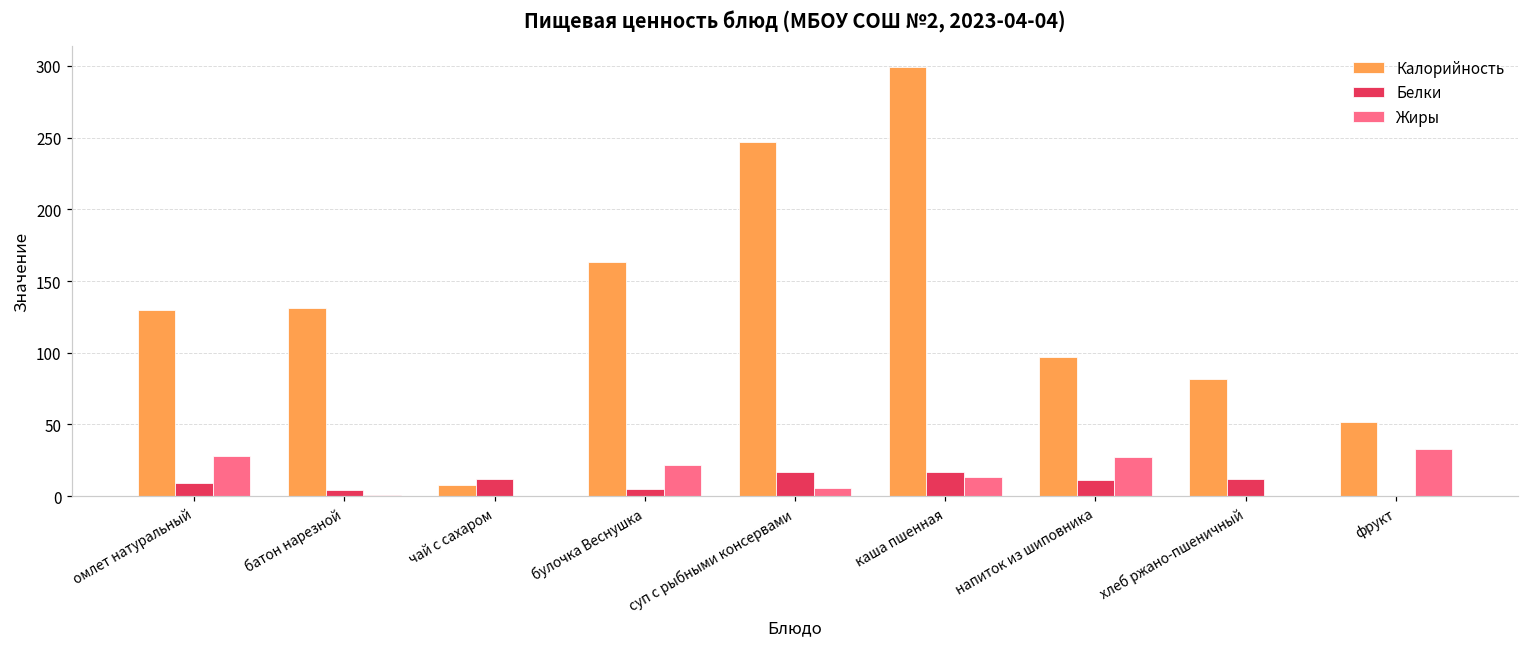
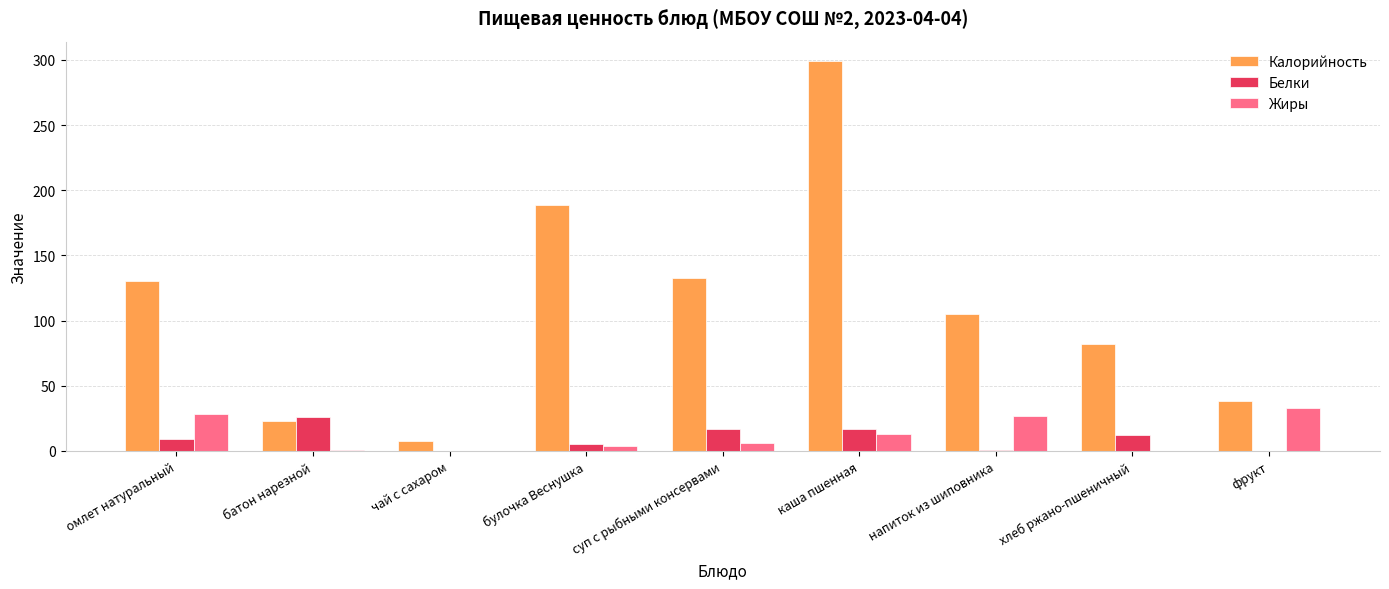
Калорийность, батон нарезной: 131 -> 23
Белки, батон нарезной: 4 -> 26
Белки, чай с сахаром: 12 -> 0
Калорийность, булочка Веснушка: 163 -> 189
Жиры, булочка Веснушка: 22 -> 4
Калорийность, суп c рыбными консервами: 247 -> 133
Калорийность, напиток из шиповника: 97 -> 105
Белки, напиток из шиповника: 11 -> 1
Калорийность, фрукт: 52 -> 38
